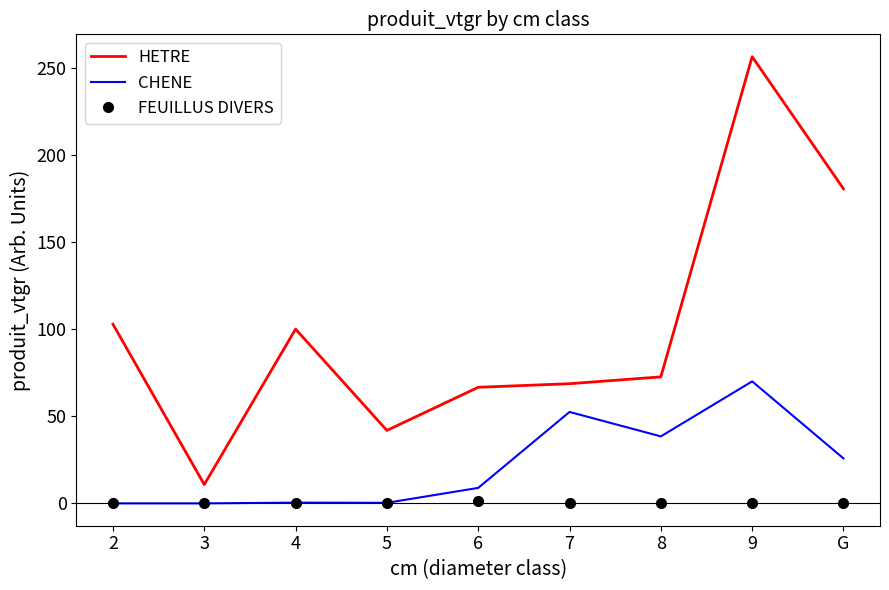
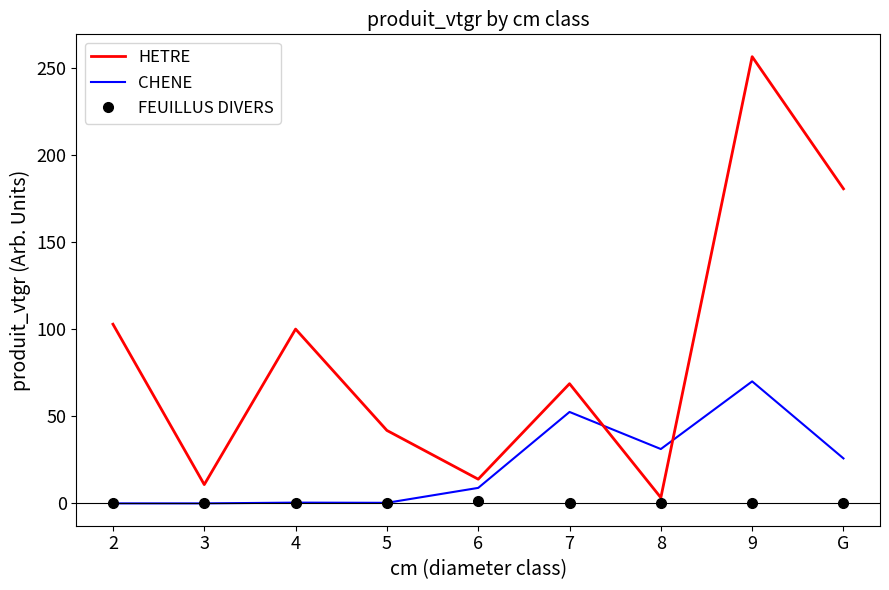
HETRE, 6: 67 -> 14
HETRE, 8: 73 -> 3
CHENE, 8: 38 -> 31
